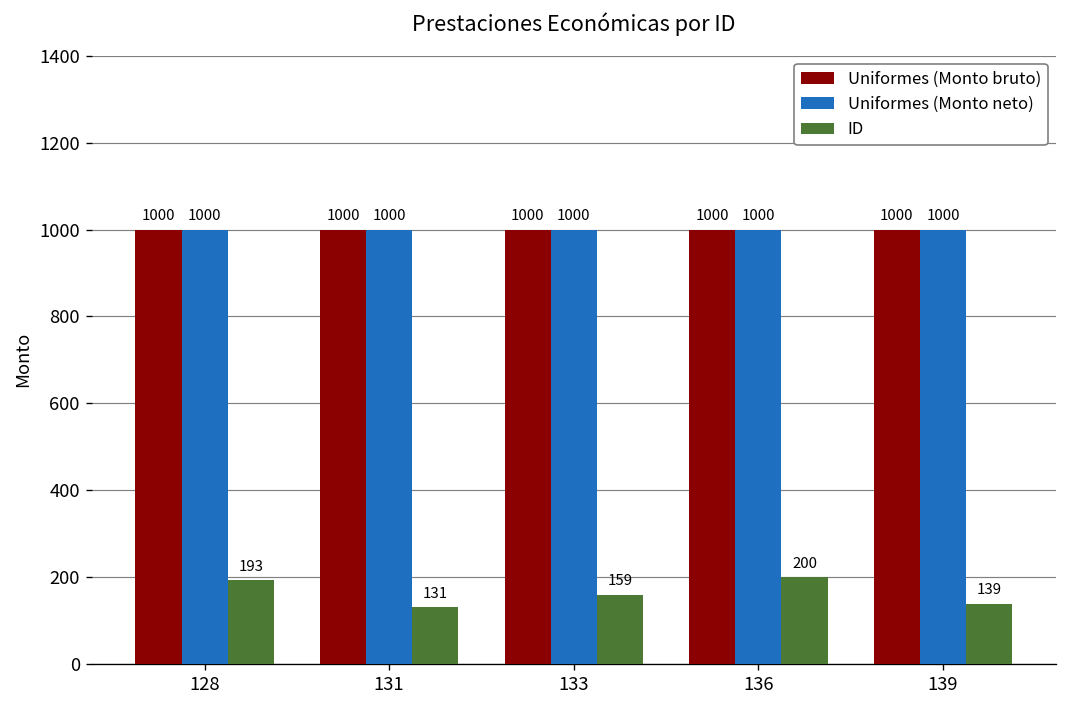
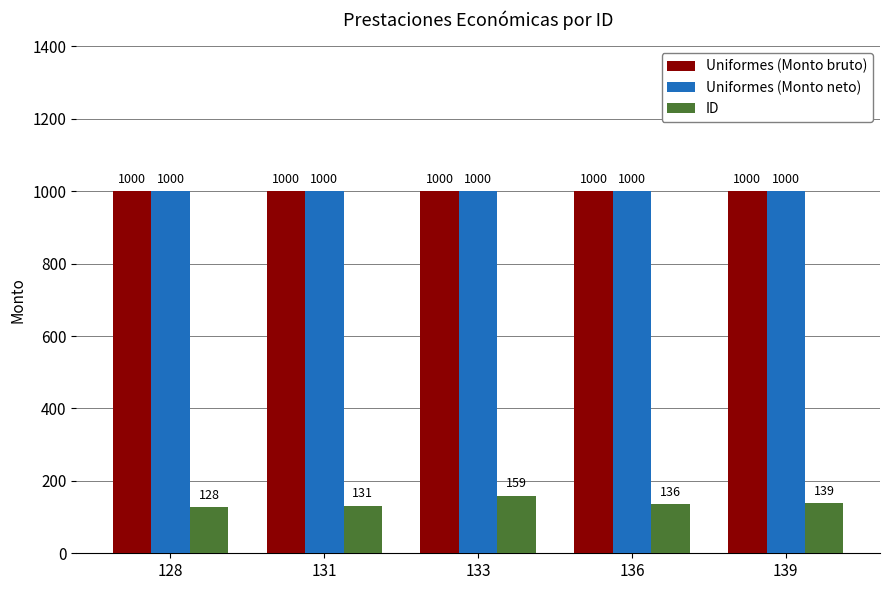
ID, 128: 193 -> 128
ID, 136: 200 -> 136
